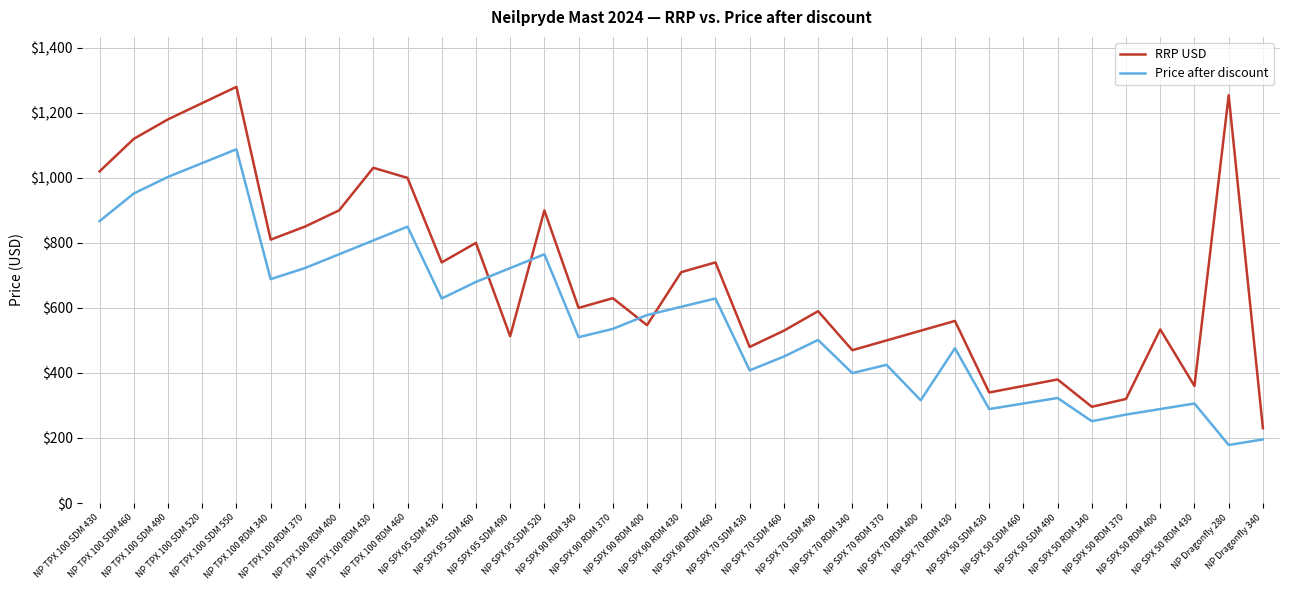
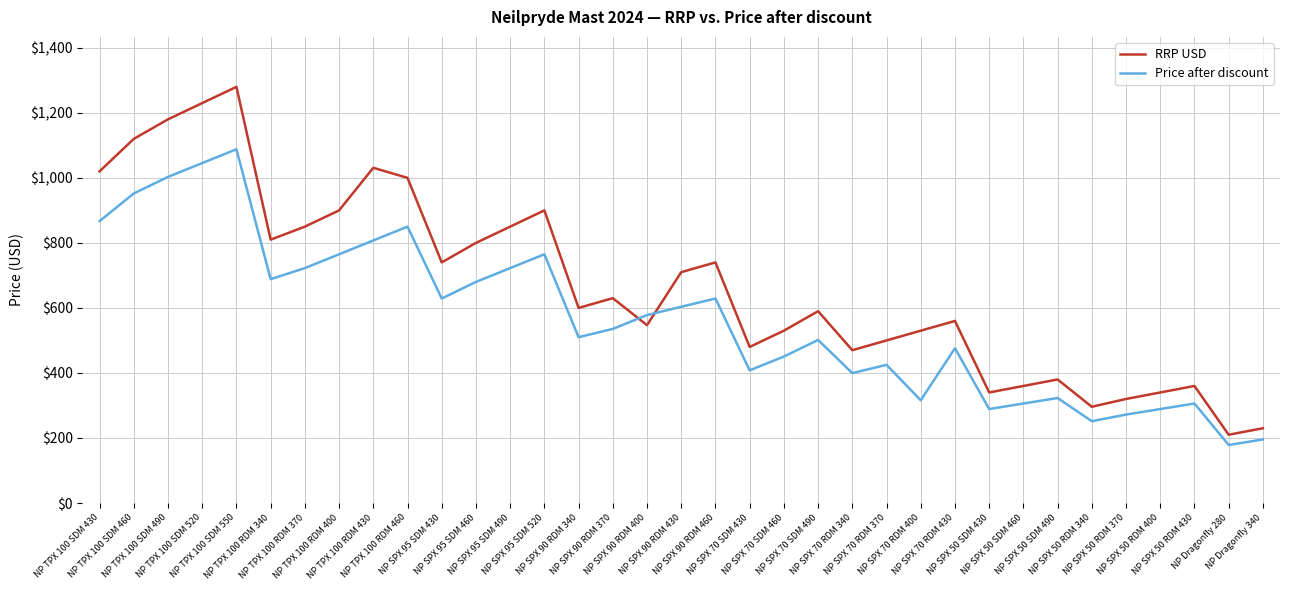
RRP USD, NP SPX 95 SDM 490: $510 -> $850
RRP USD, NP SPX 50 RDM 400: $530 -> $340
RRP USD, NP Dragonfly 280: $1,250 -> $210
